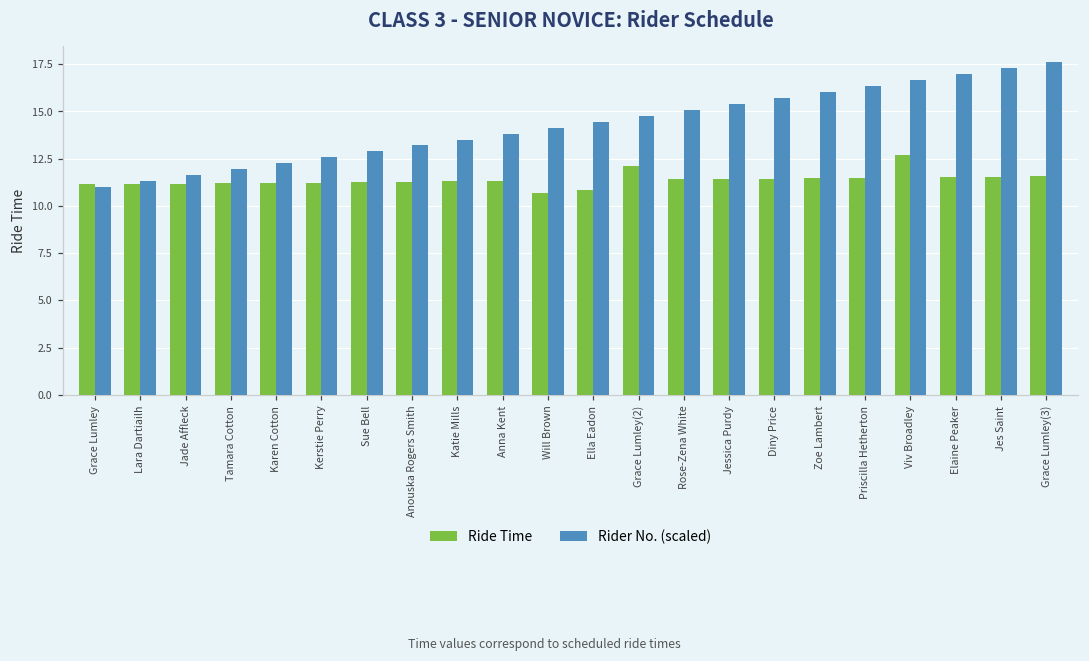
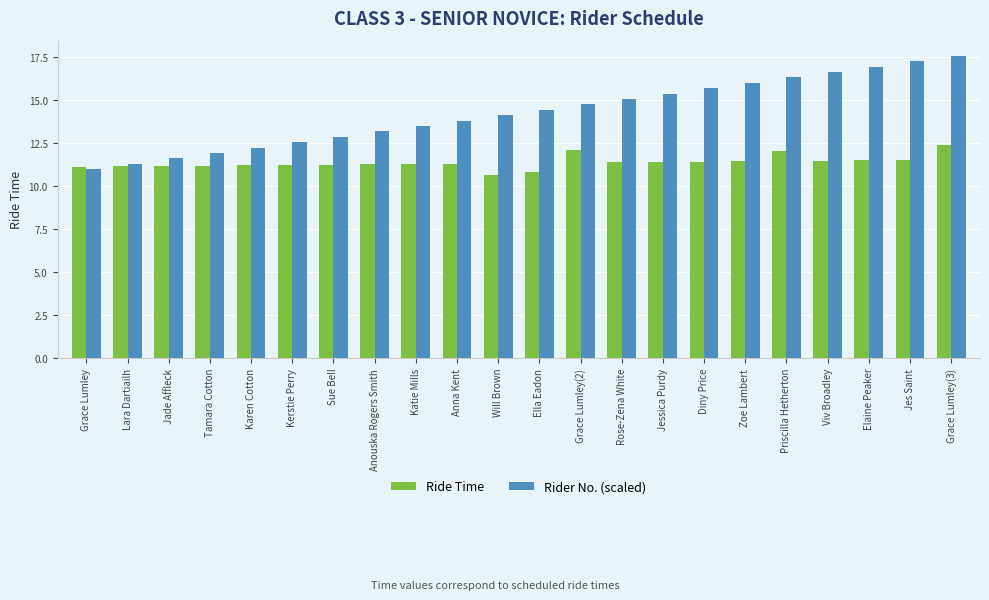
Ride Time, Priscilla Hetherton: 11.5 -> 12.0
Ride Time, Viv Broadley: 12.7 -> 11.5
Ride Time, Grace Lumley(3): 11.6 -> 12.4
